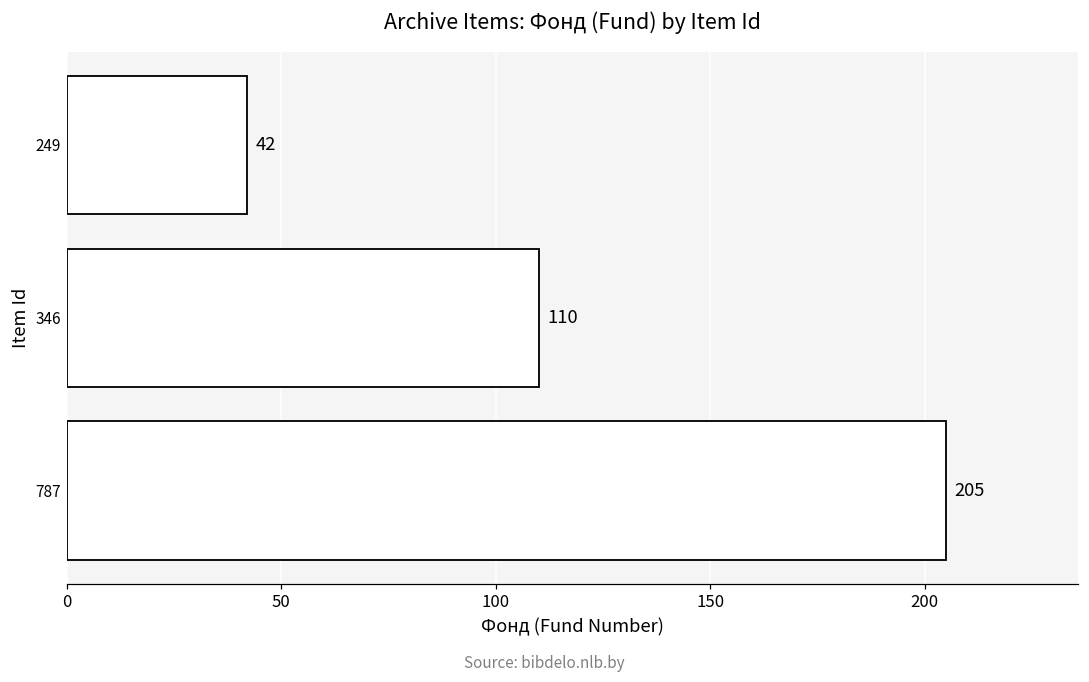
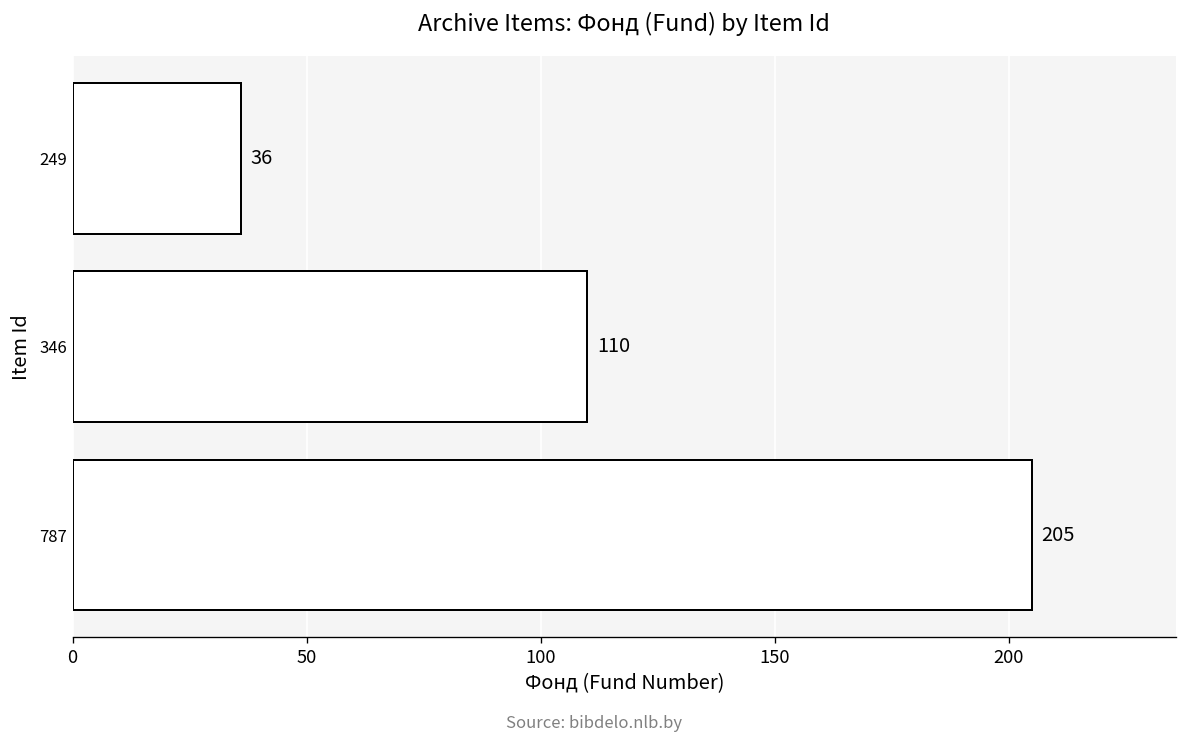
249: 42 -> 36
